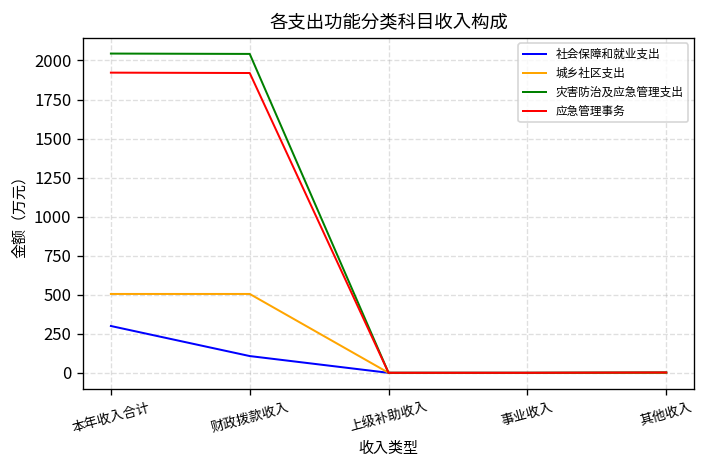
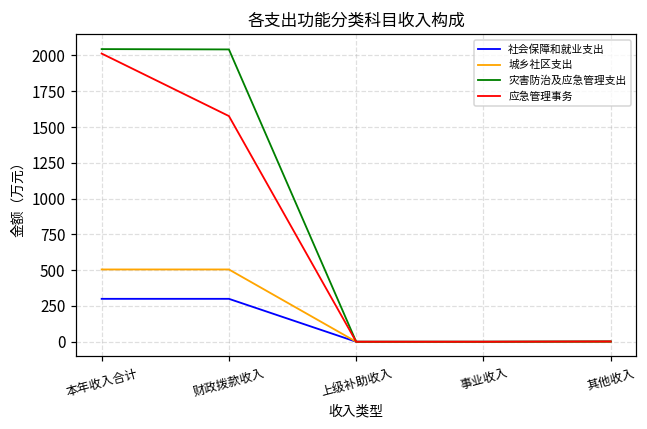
应急管理事务, 本年收入合计: 1920 -> 2010
社会保障和就业支出, 财政拨款收入: 110 -> 300
应急管理事务, 财政拨款收入: 1920 -> 1580
